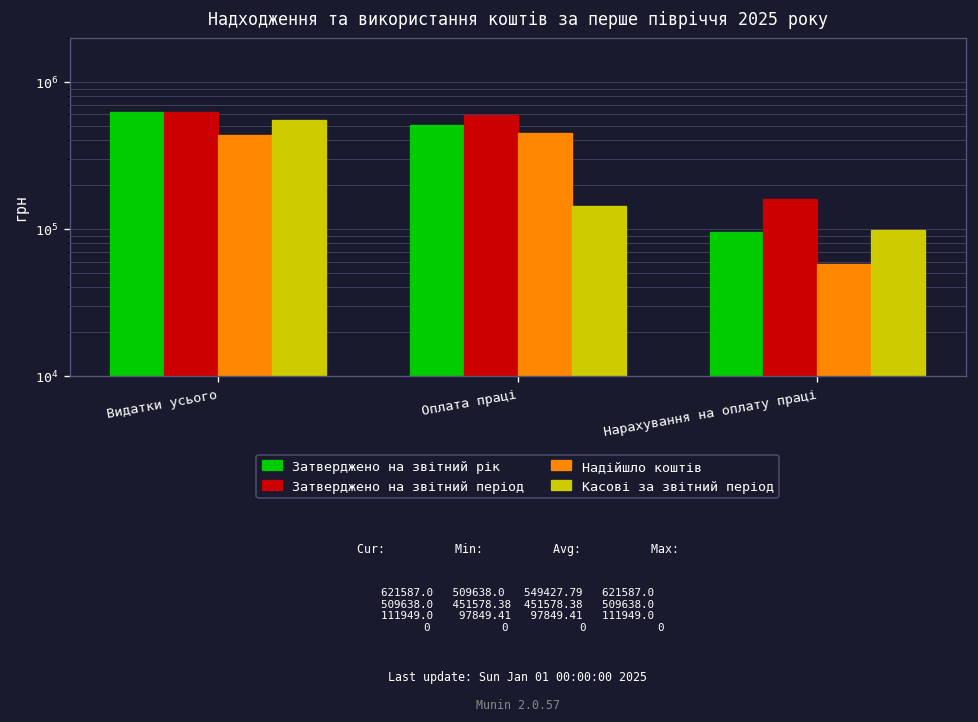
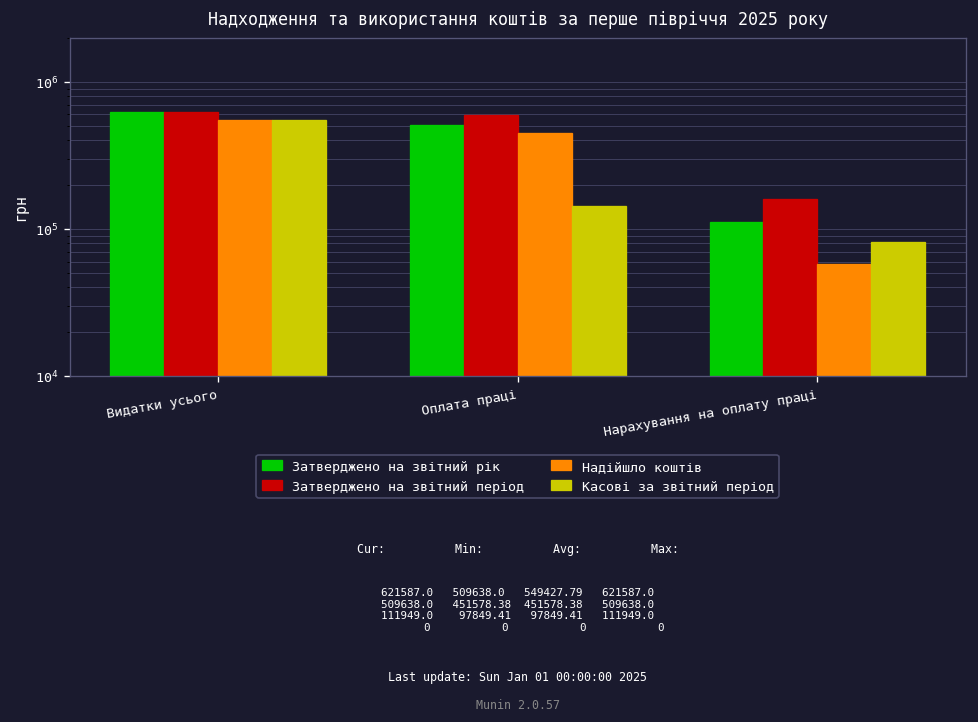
Надійшло коштів, Видатки усього: 440000 -> 500000
Затверджено на звітний рік, Нарахування на оплату праці: 100000 -> 110000
Касові за звітний період, Нарахування на оплату праці: 100000 -> 80000
